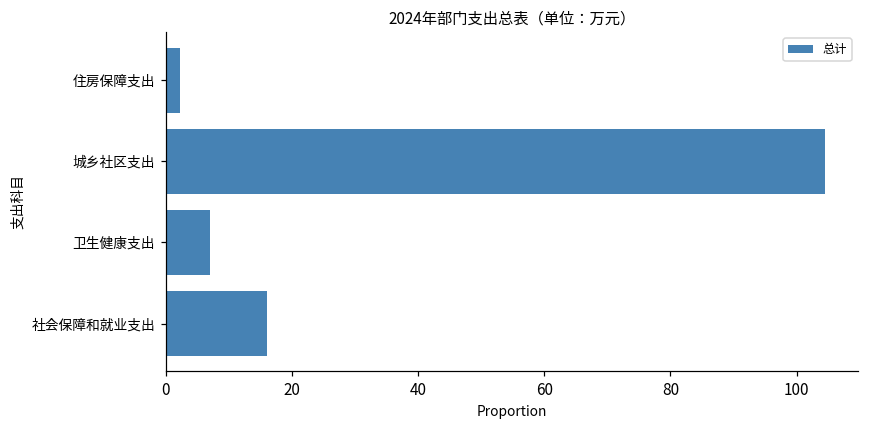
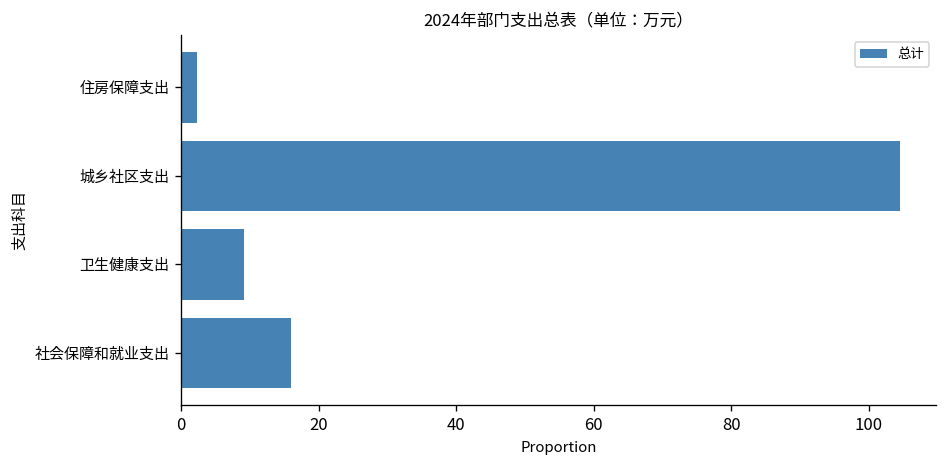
卫生健康支出: 7 -> 9
